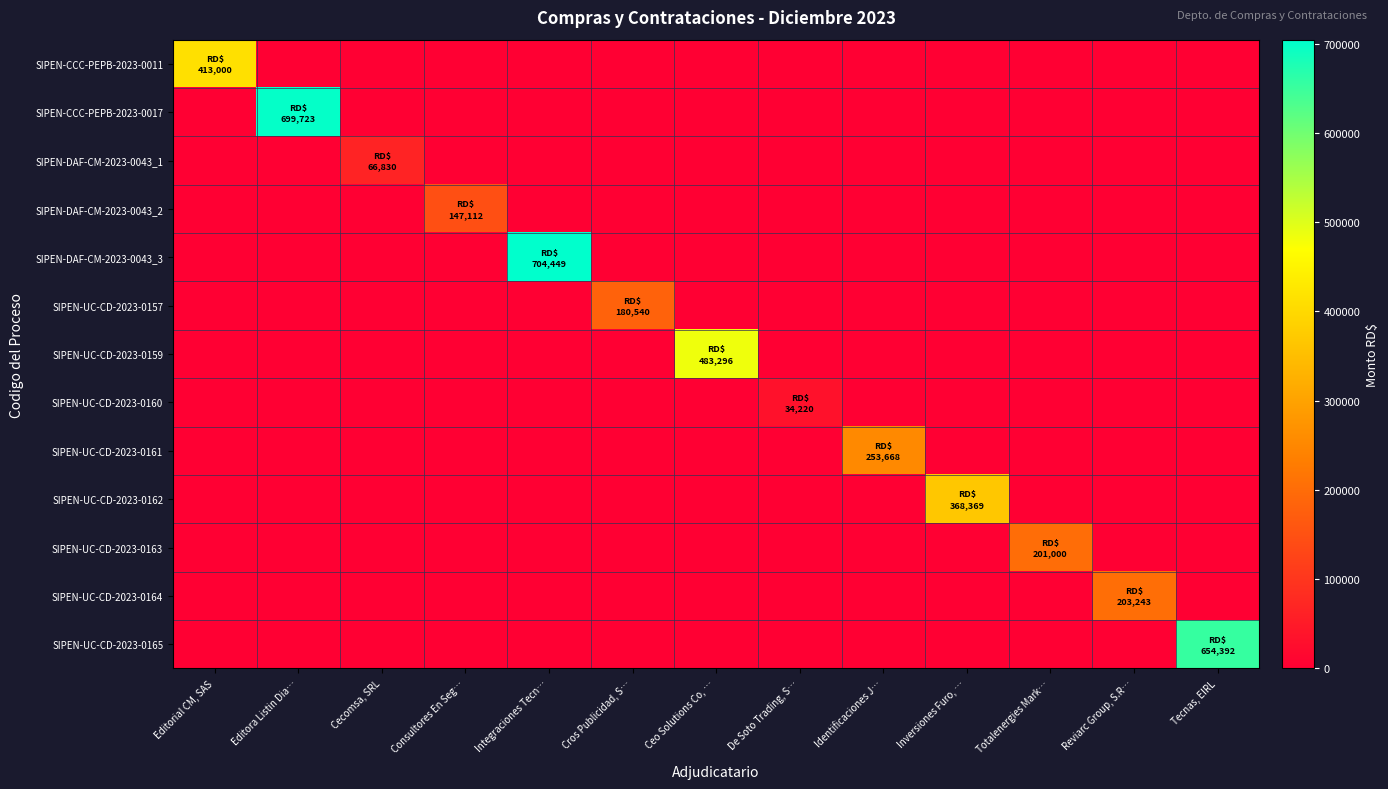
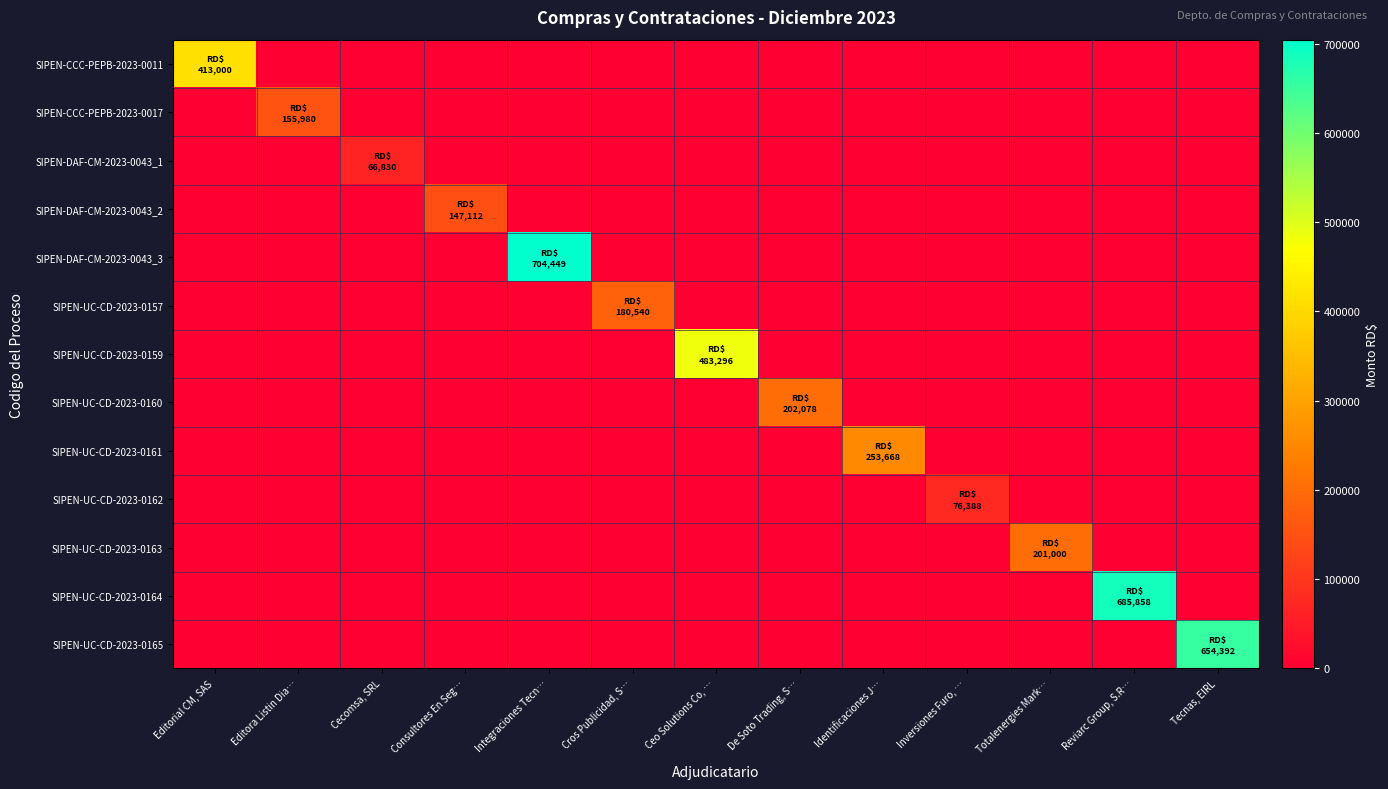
SIPEN-CCC-PEPB-2023-0017, Editora Listin Dia…: 699,723 -> 155,980
SIPEN-UC-CD-2023-0160, De Soto Trading, S…: 34,220 -> 202,078
SIPEN-UC-CD-2023-0162, Inversiones Furo, …: 368,369 -> 76,388
SIPEN-UC-CD-2023-0164, Reviarc Group, S.R…: 203,243 -> 685,858
